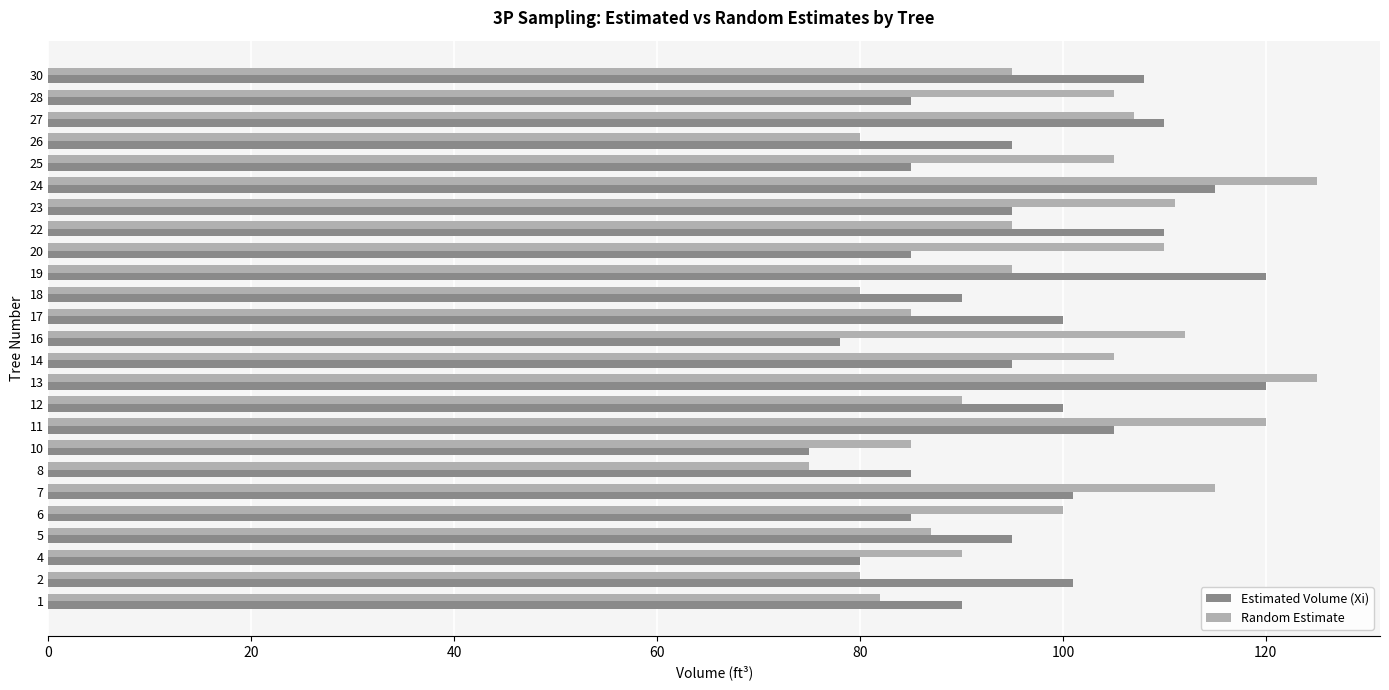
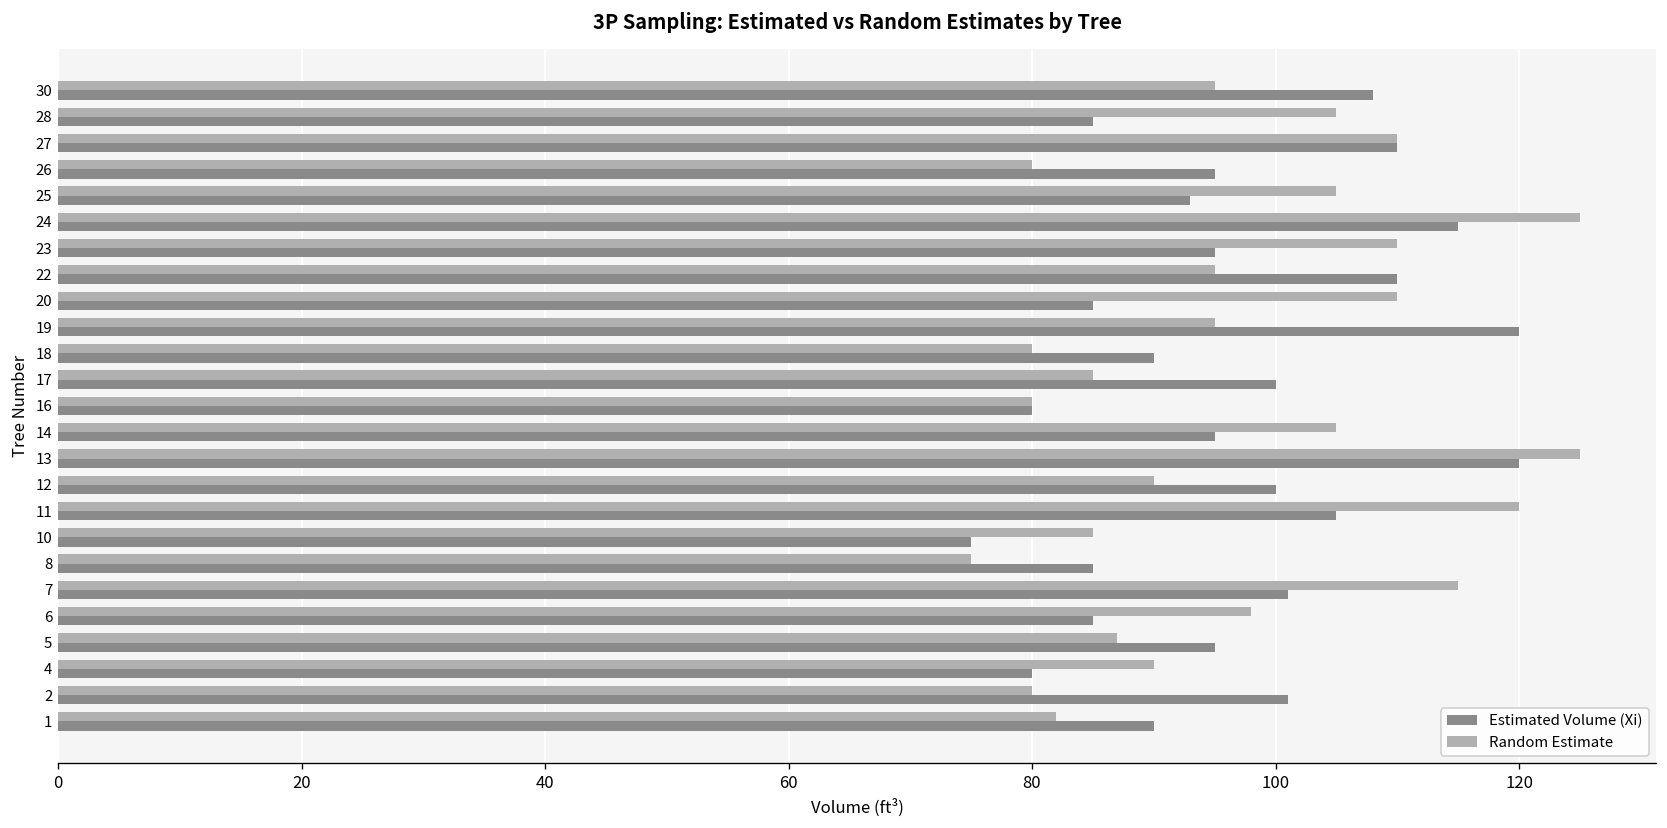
Random Estimate, 27: 107 -> 110
Estimated Volume (Xi), 25: 85 -> 93
Random Estimate, 23: 111 -> 110
Random Estimate, 16: 112 -> 80
Estimated Volume (Xi), 16: 78 -> 80
Random Estimate, 6: 100 -> 98
